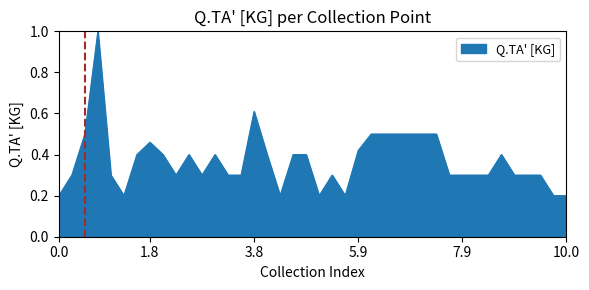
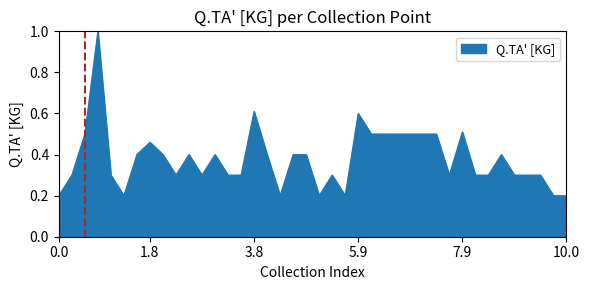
5.9: 0.42 -> 0.60
7.9: 0.30 -> 0.51
